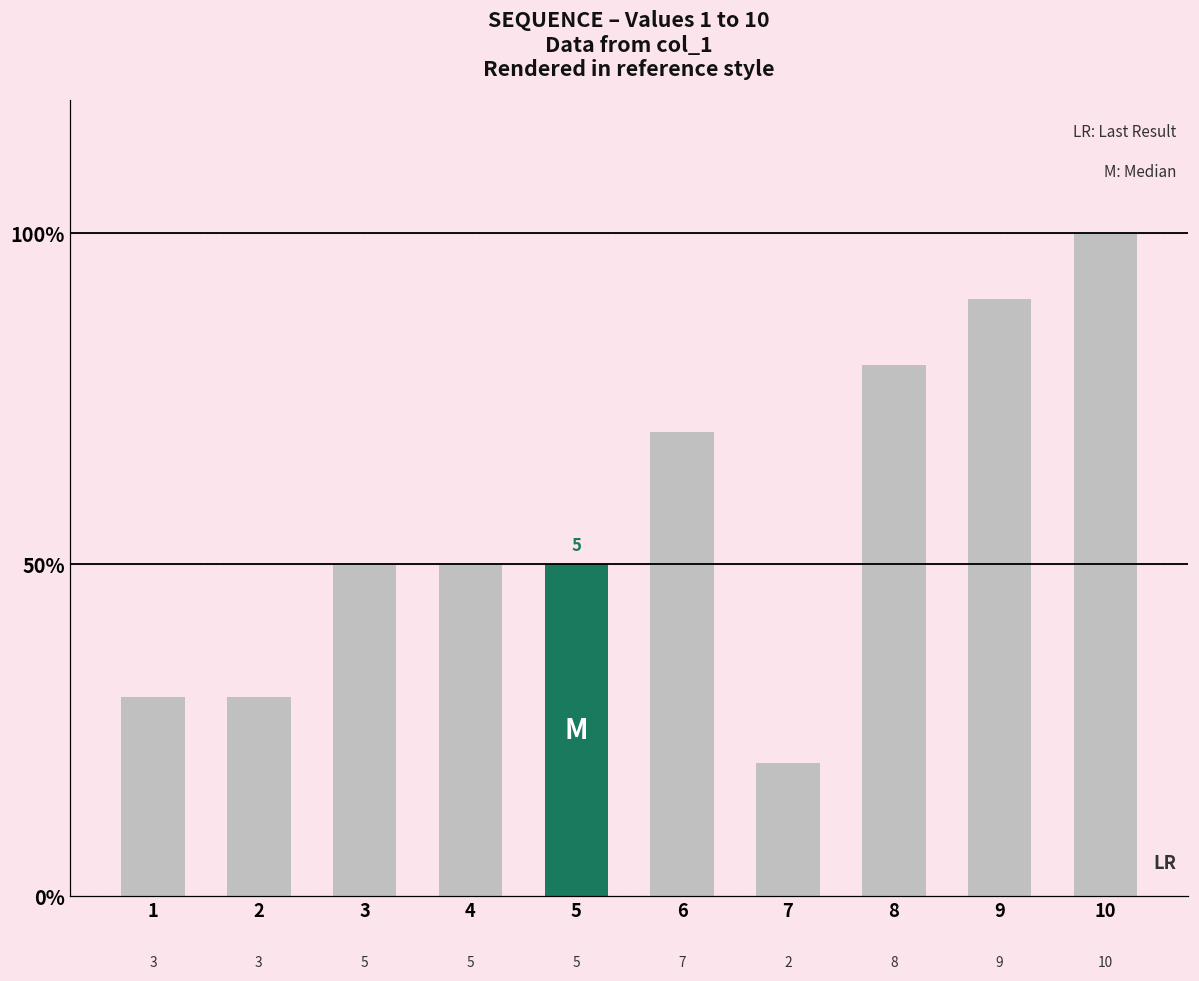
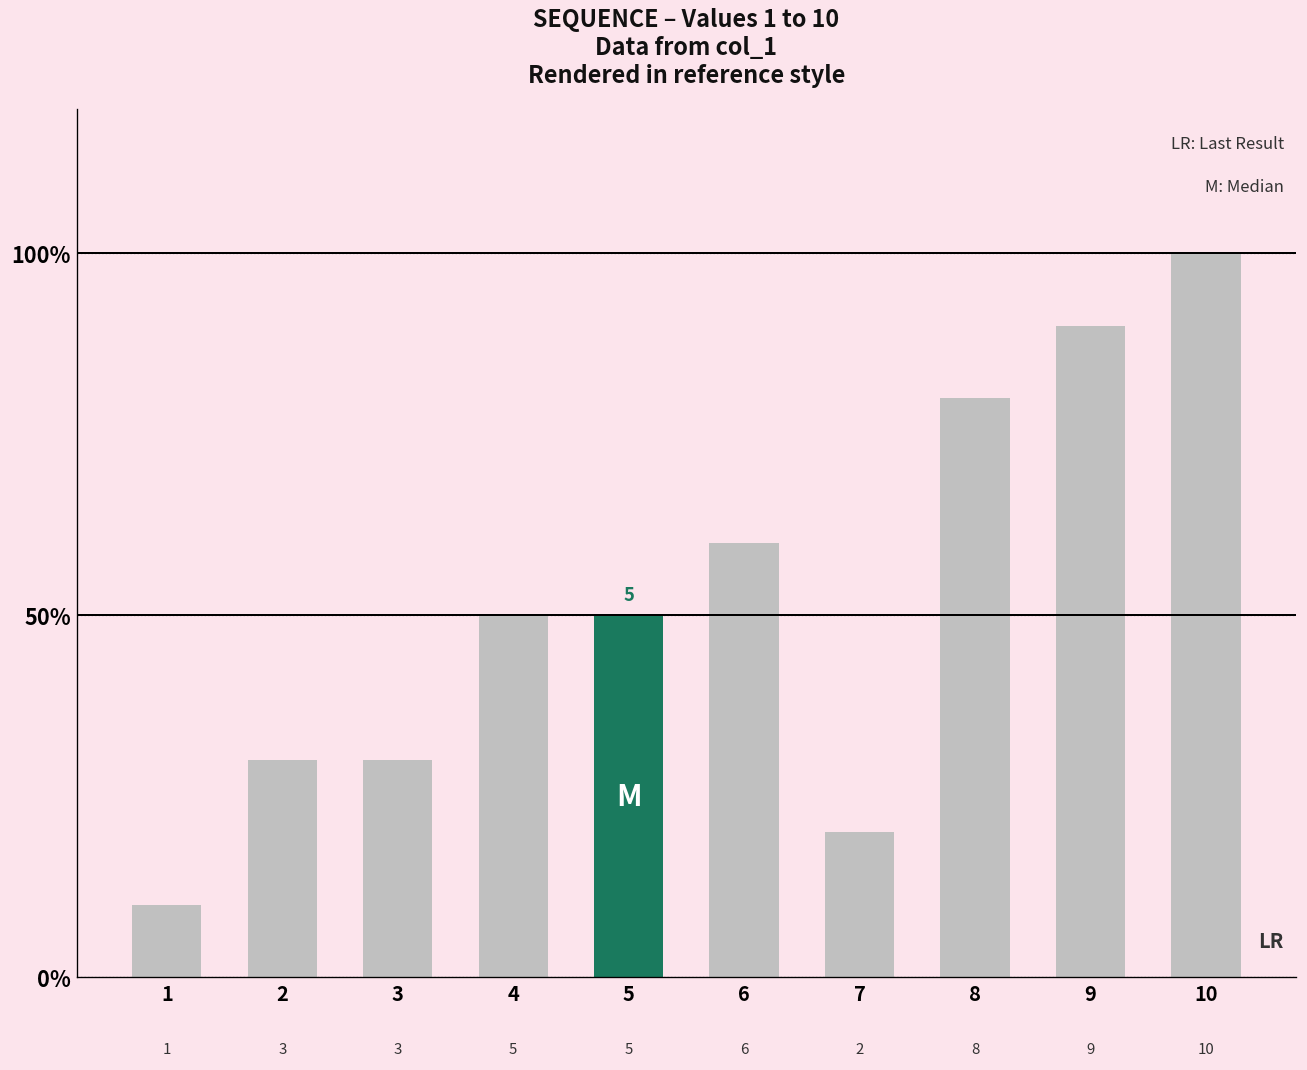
1: 3 -> 1
3: 5 -> 3
6: 7 -> 6
